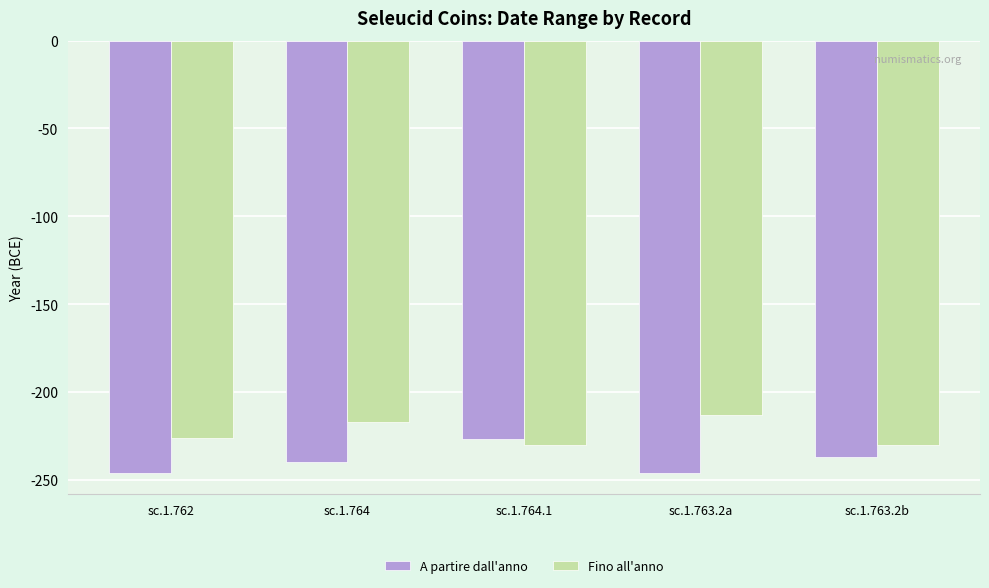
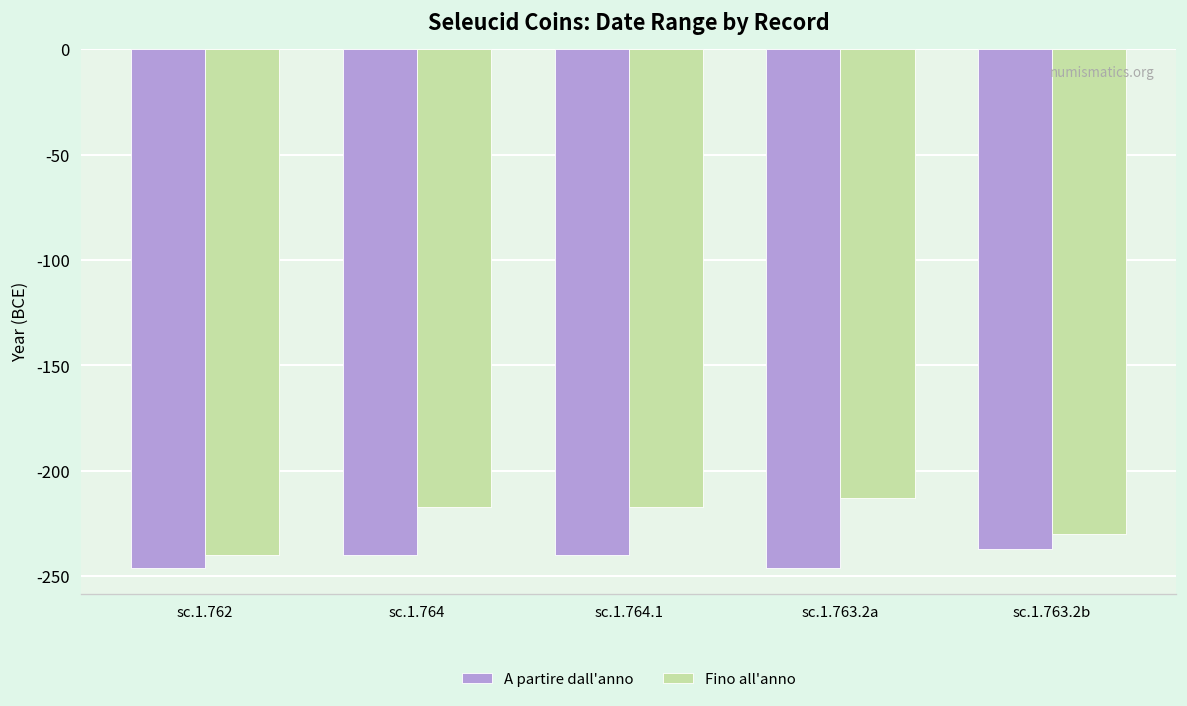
Fino all'anno, sc.1.762: -226 -> -240
A partire dall'anno, sc.1.764.1: -227 -> -240
Fino all'anno, sc.1.764.1: -230 -> -217
